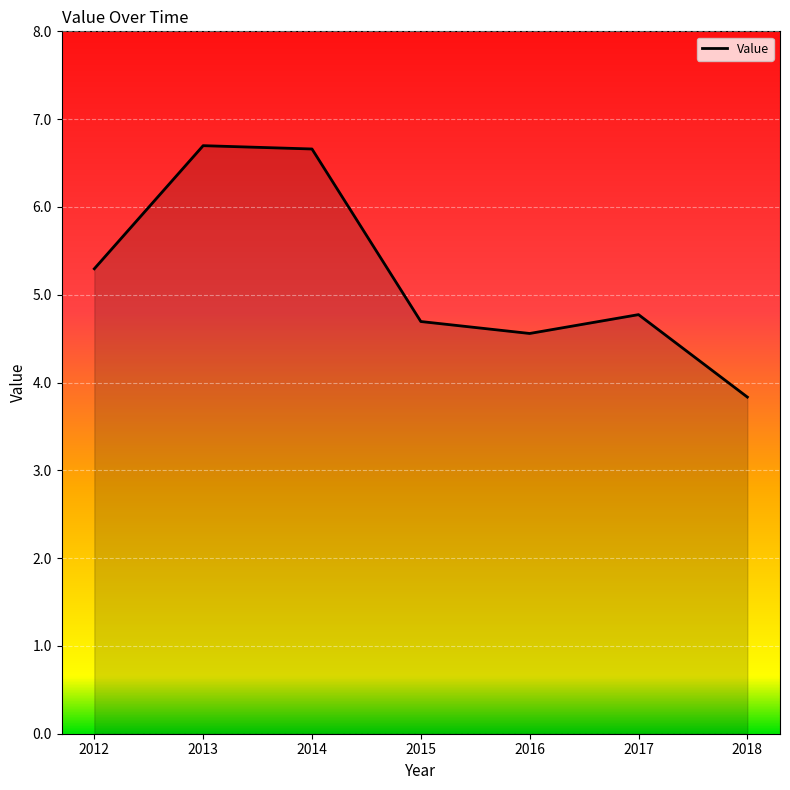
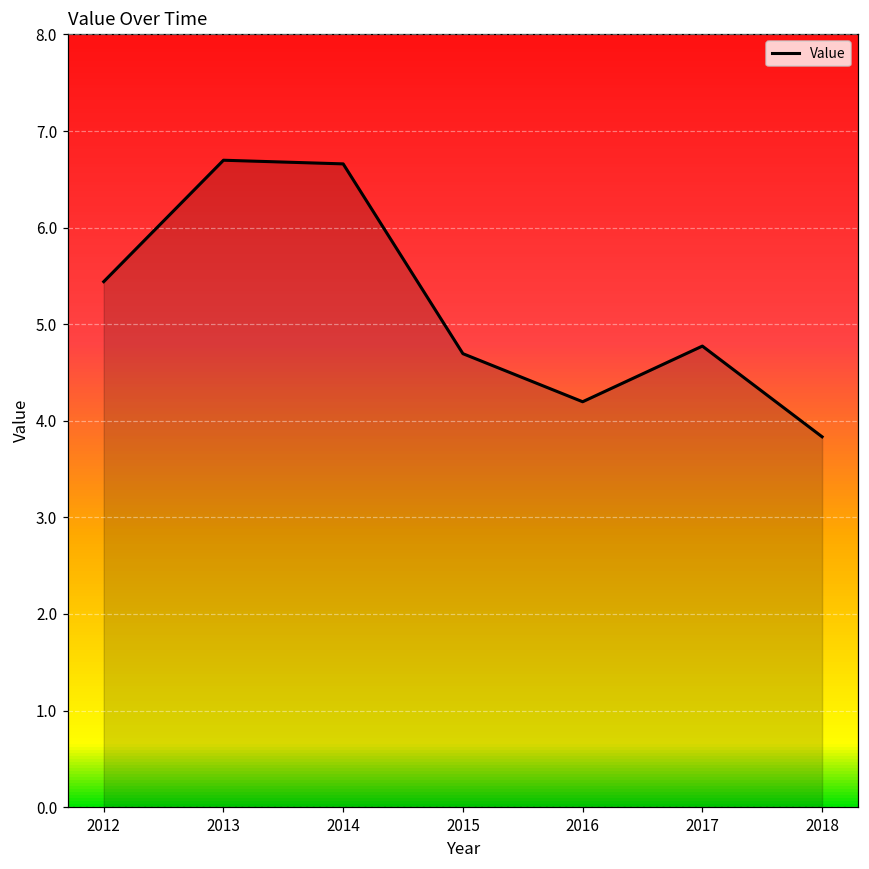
2012: 5.3 -> 5.4
2016: 4.6 -> 4.2
